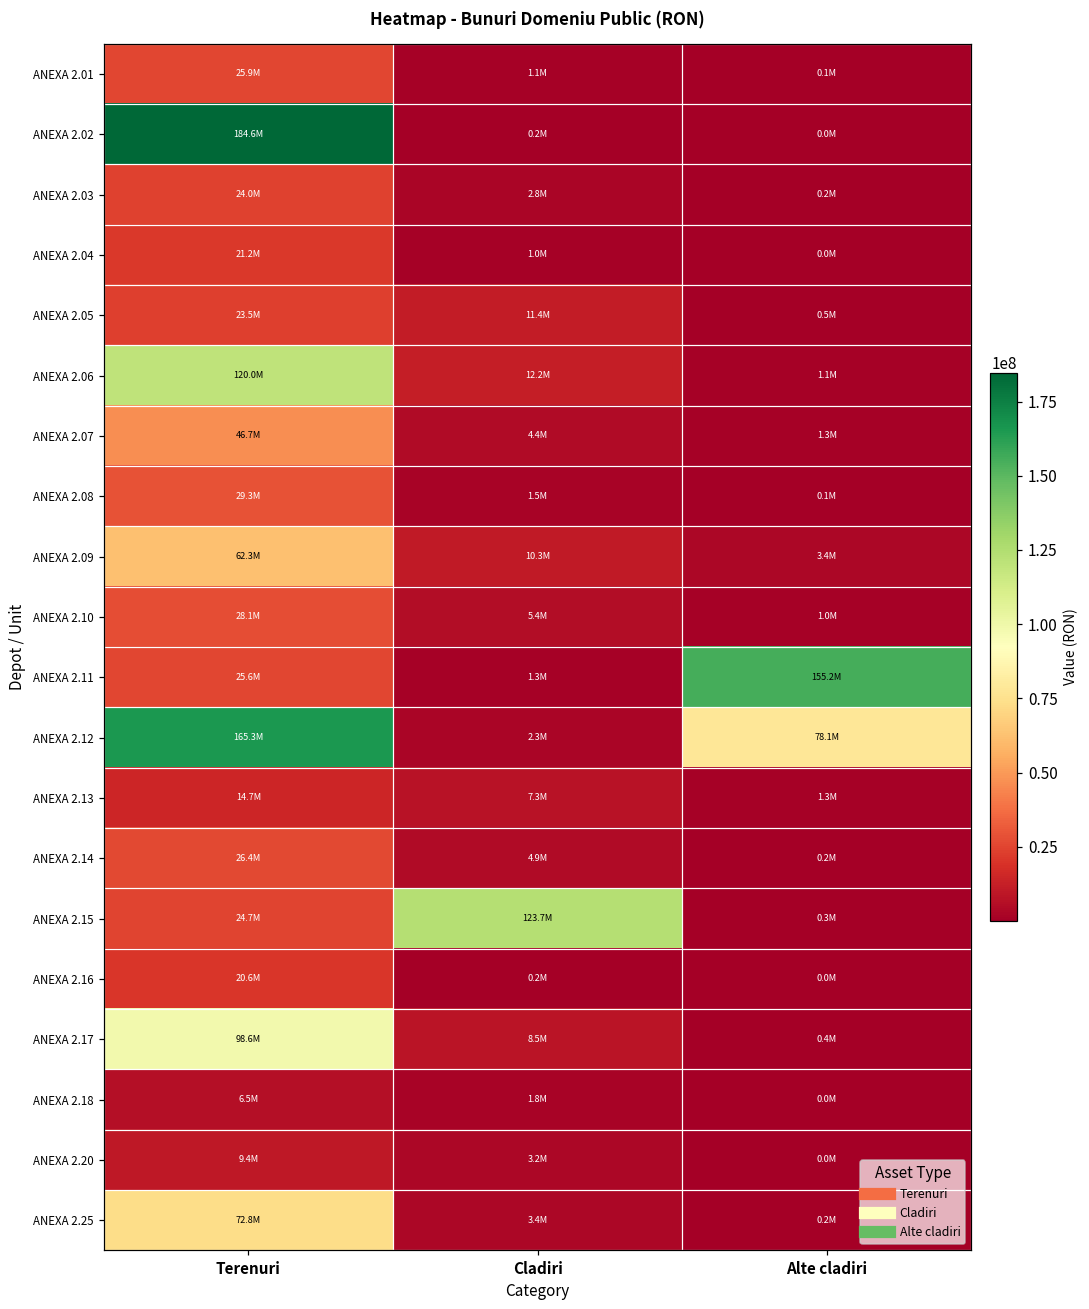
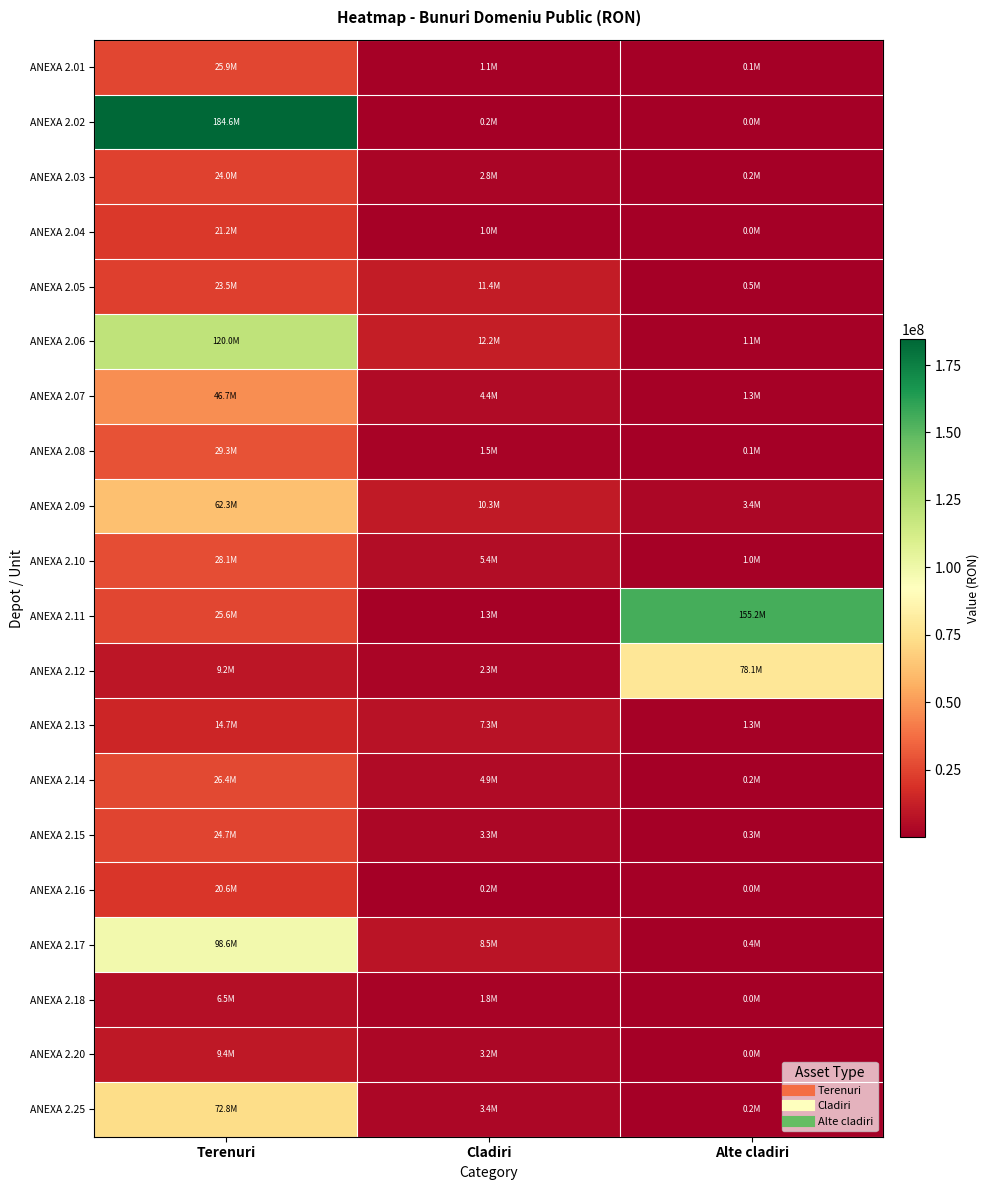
ANEXA 2.12, Terenuri: 165.3M -> 9.2M
ANEXA 2.15, Cladiri: 123.7M -> 3.3M
